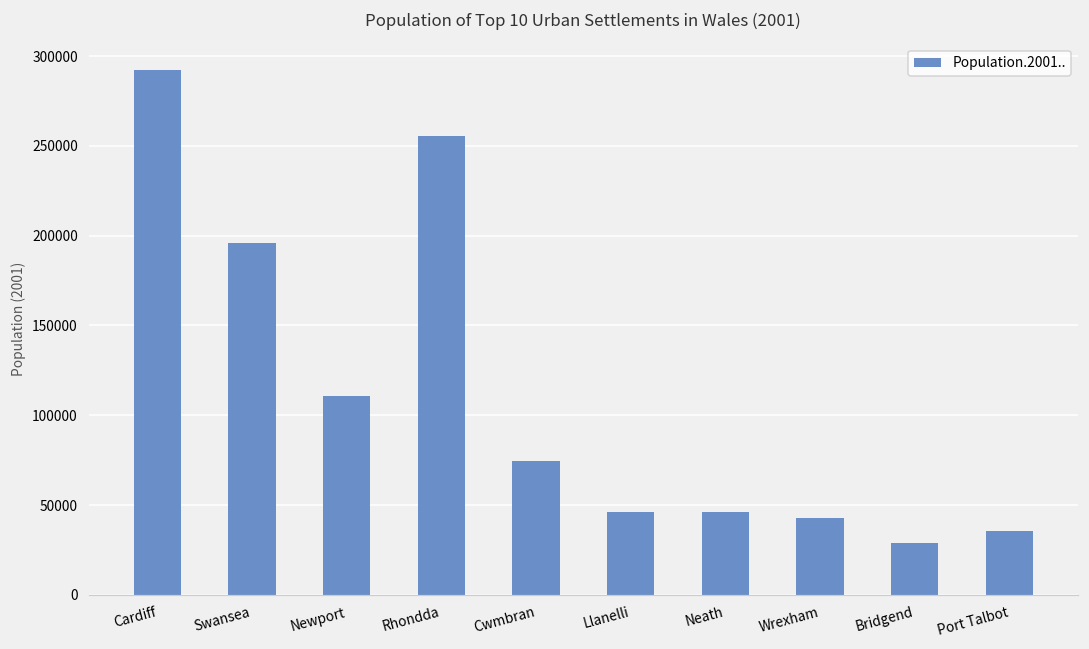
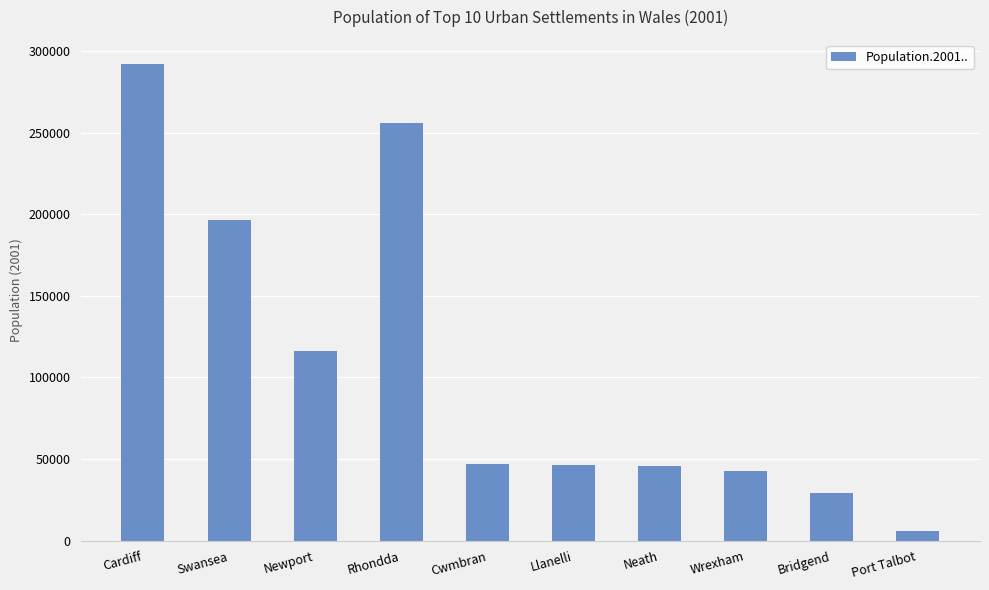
Newport: 111000 -> 116000
Cwmbran: 74000 -> 47000
Port Talbot: 36000 -> 6000
